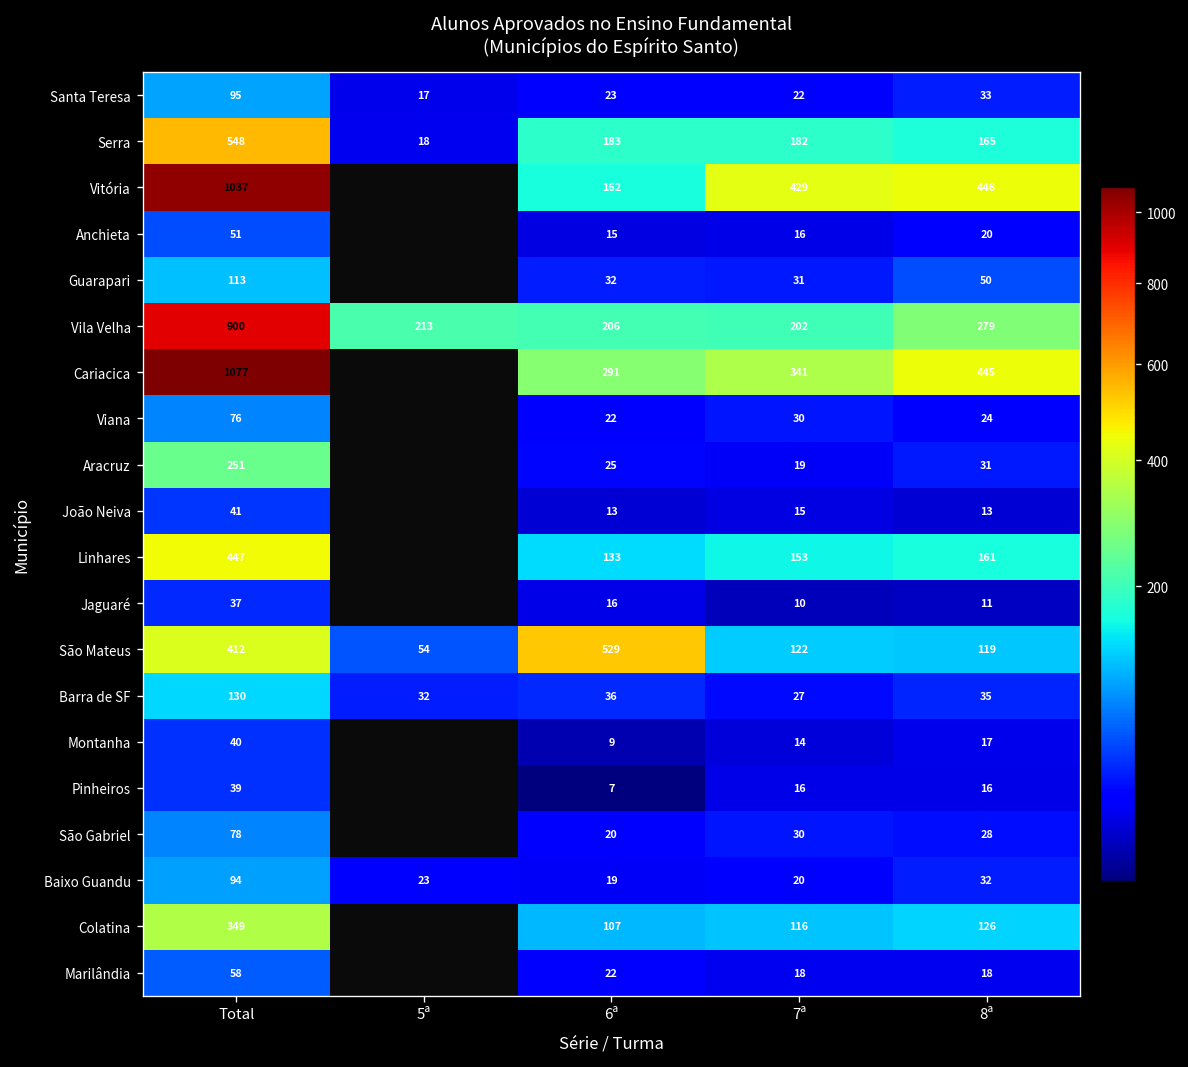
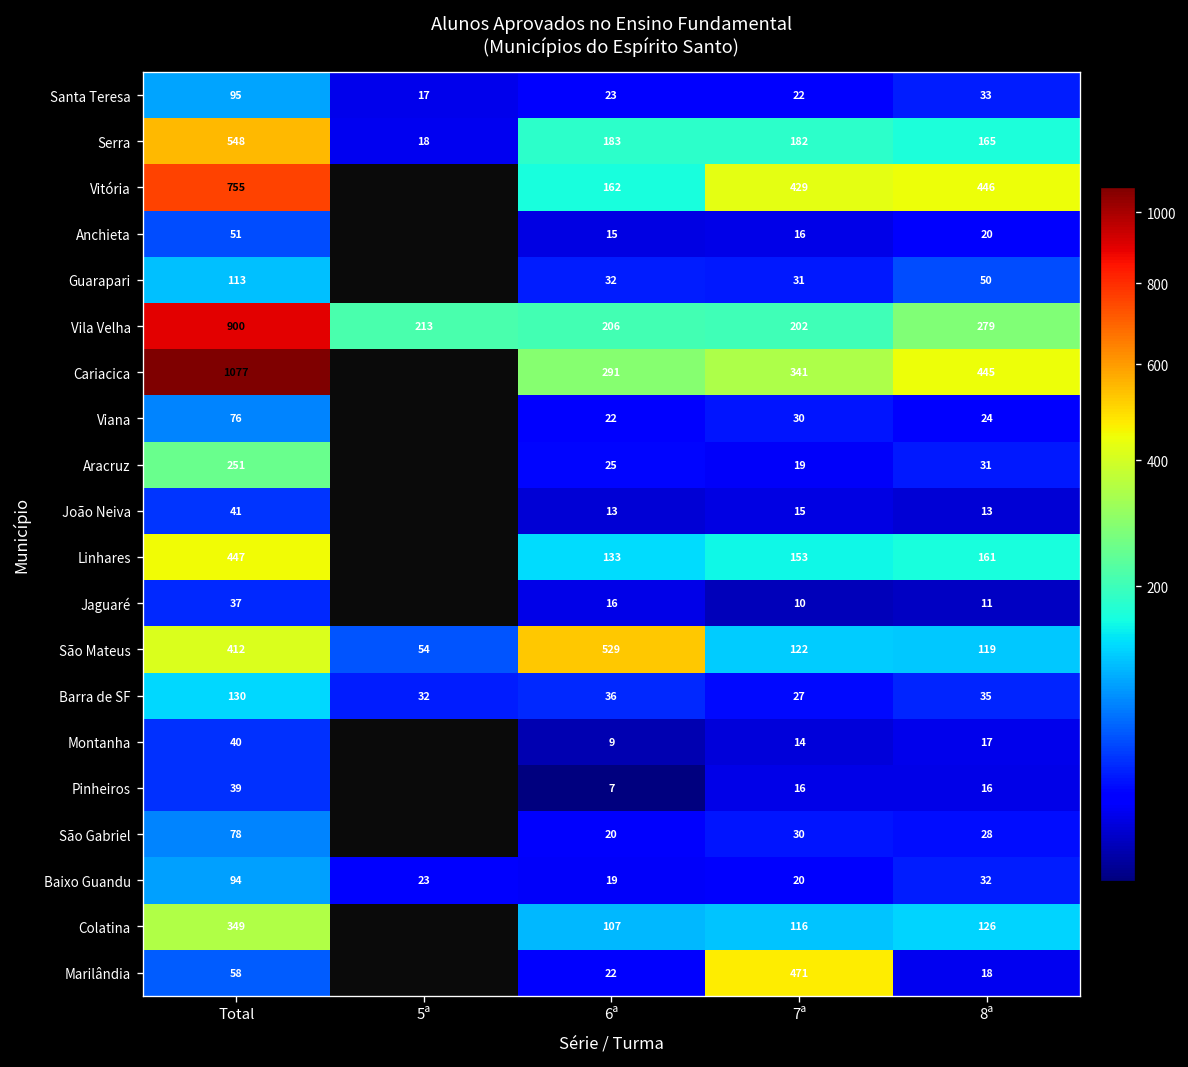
Vitória, Total: 1037 -> 755
Marilândia, 7ª: 18 -> 471
